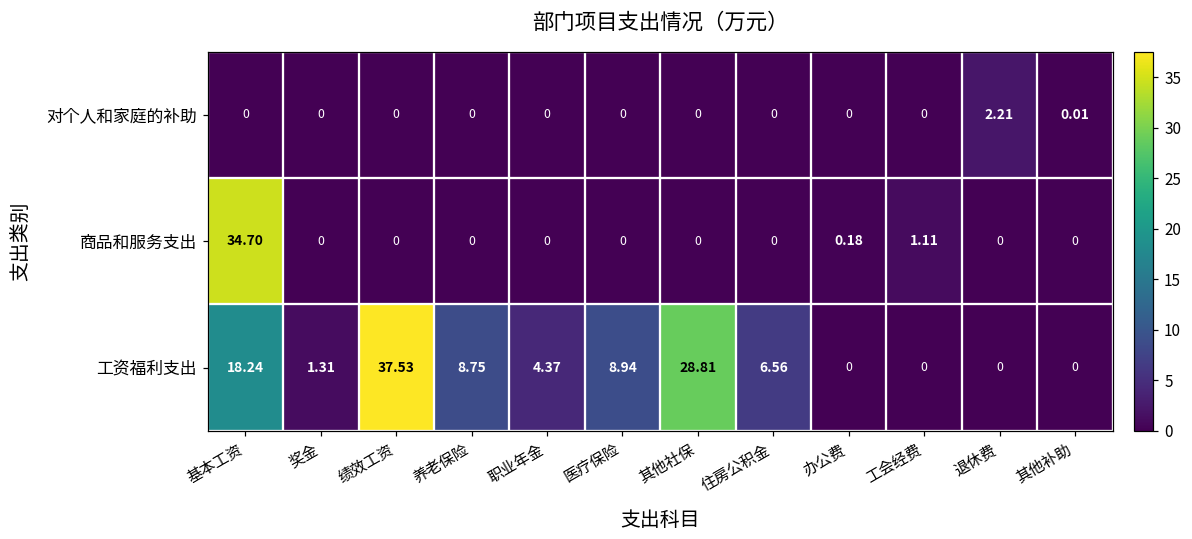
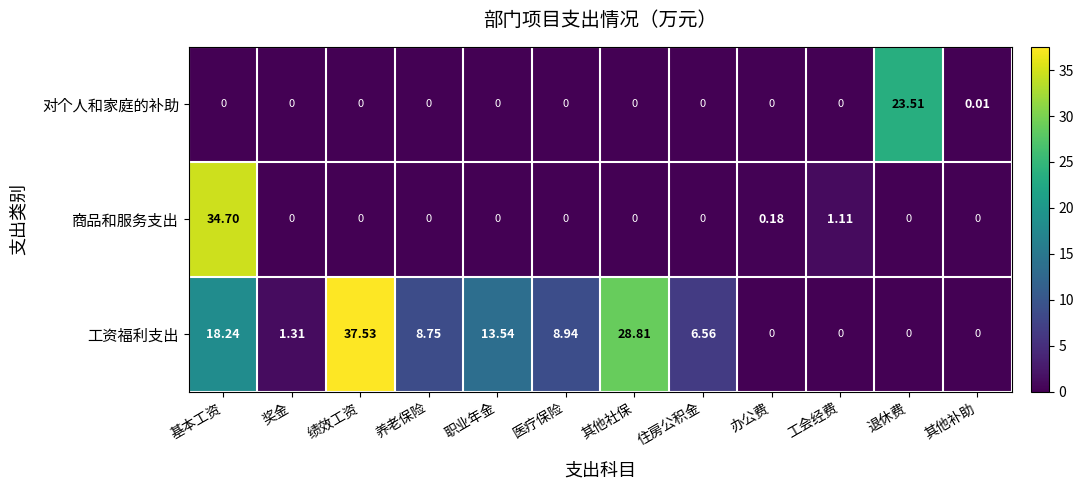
对个人和家庭的补助, 退休费: 2.21 -> 23.51
工资福利支出, 职业年金: 4.37 -> 13.54
